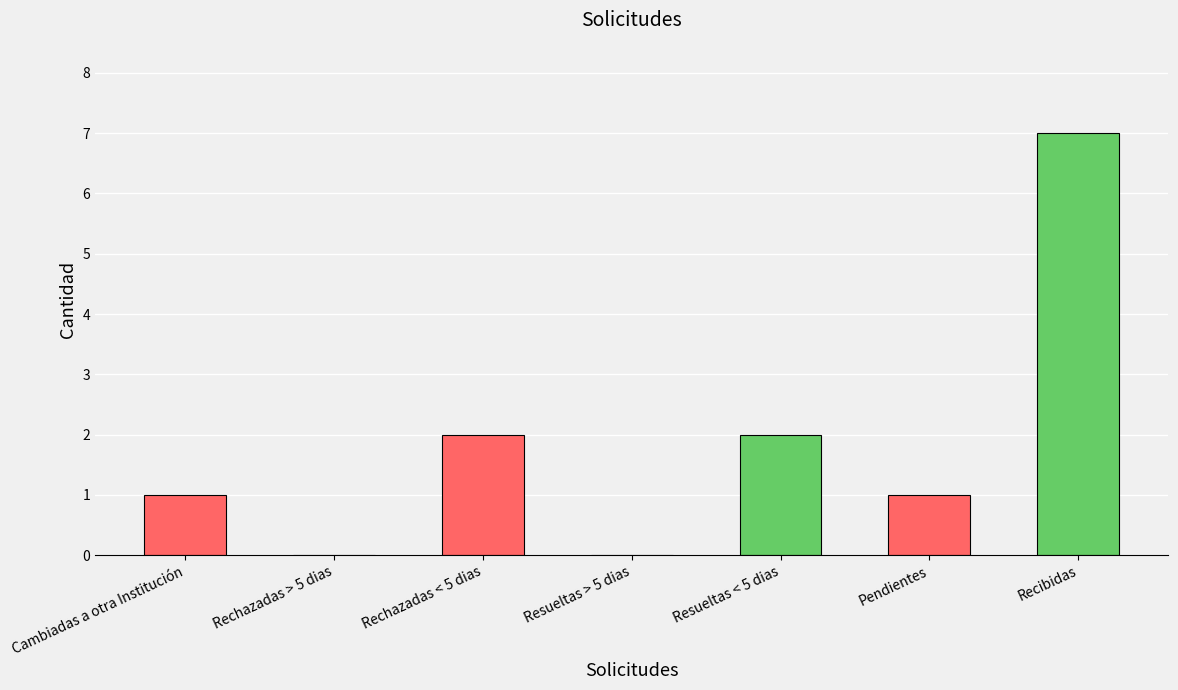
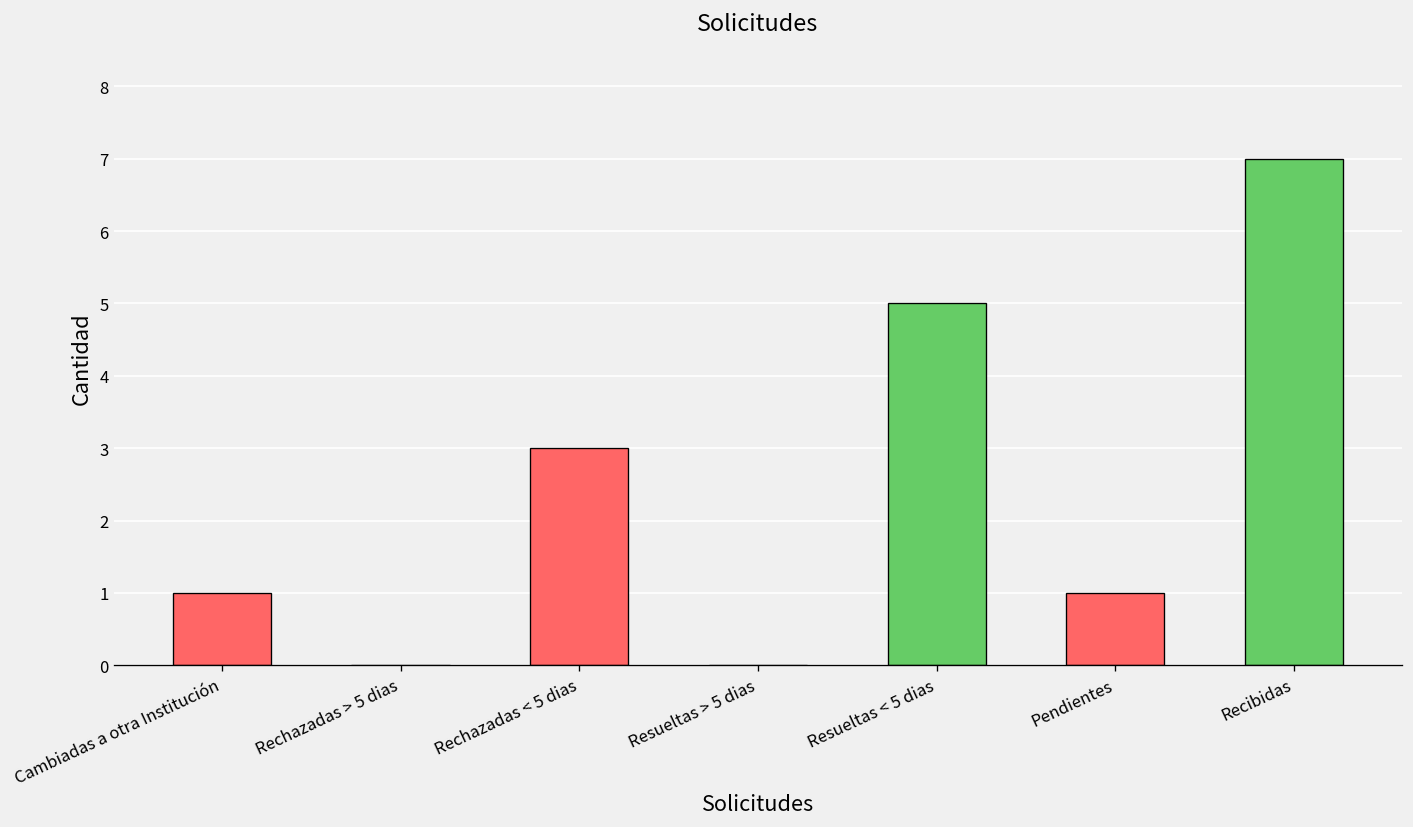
Rechazadas < 5 dias: 2 -> 3
Resueltas < 5 dias: 2 -> 5
